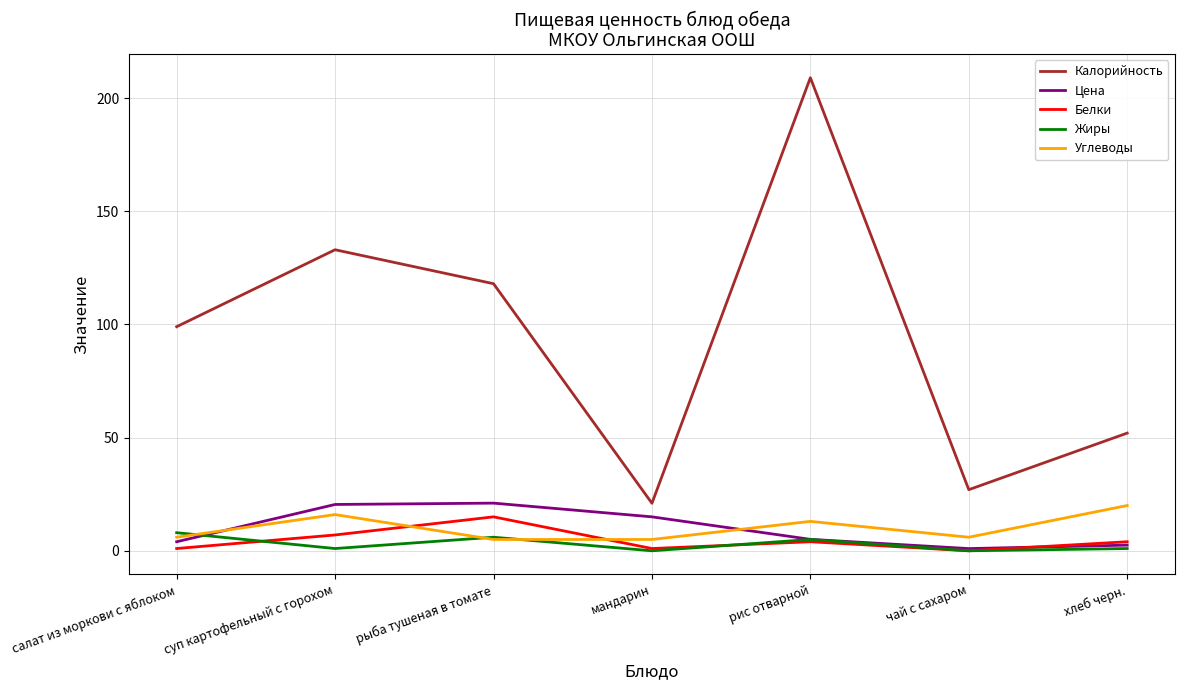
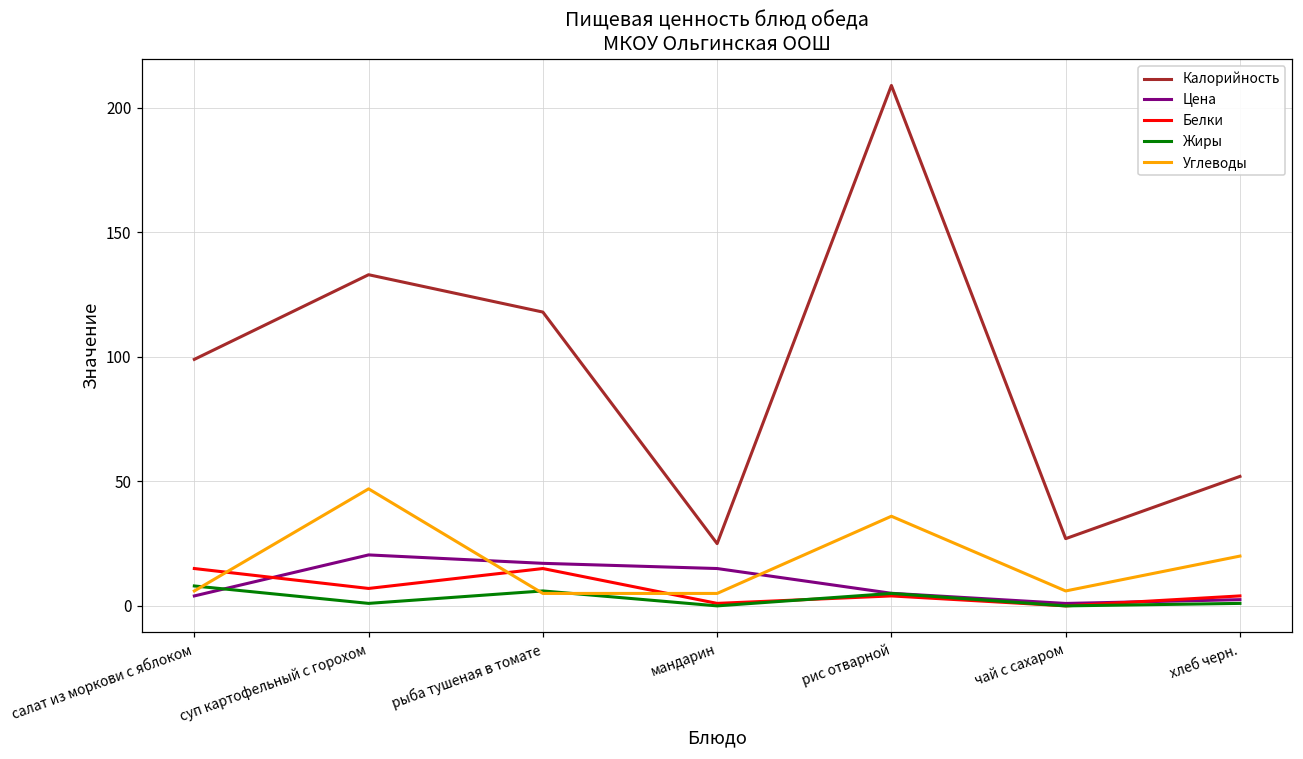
Белки, салат из моркови с яблоком: 1 -> 15
Углеводы, суп картофельный с горохом: 16 -> 47
Цена, рыба тушеная в томате: 21 -> 17
Калорийность, мандарин: 21 -> 25
Углеводы, рис отварной: 13 -> 36
